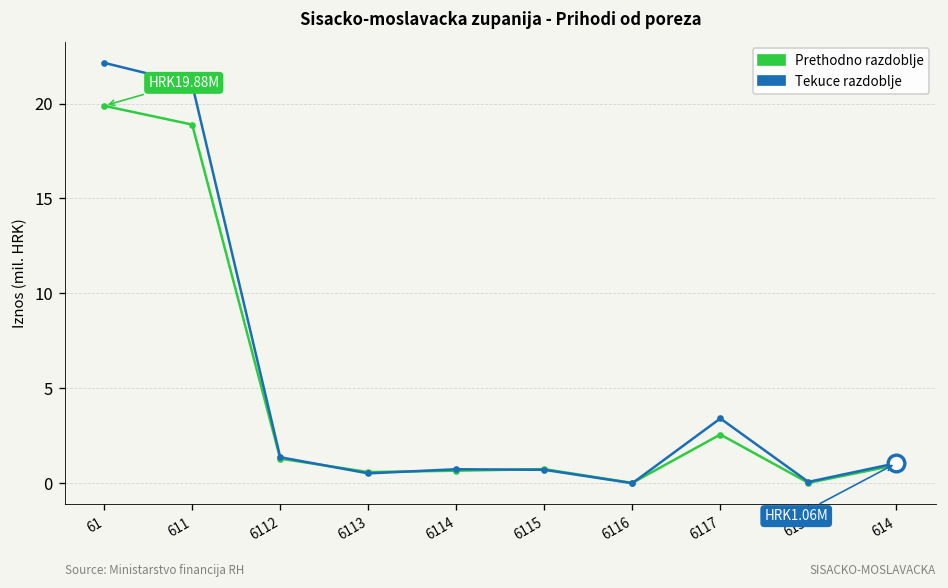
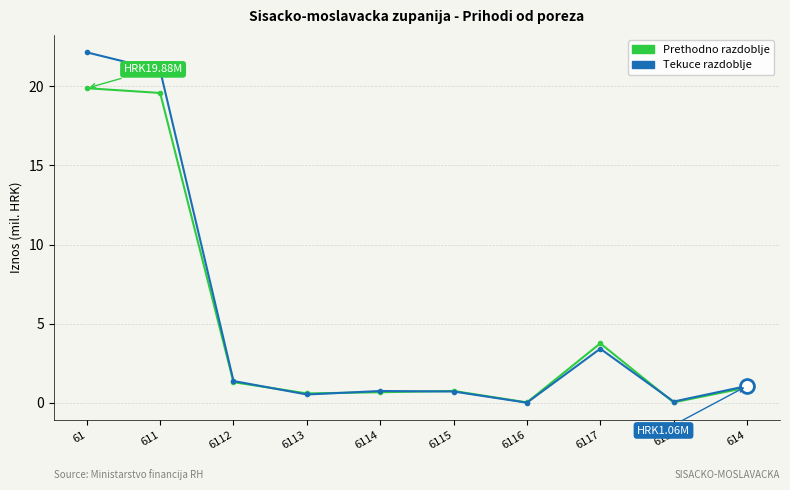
Prethodno razdoblje, 611: 18.9 -> 19.6
Prethodno razdoblje, 6117: 2.6 -> 3.8
